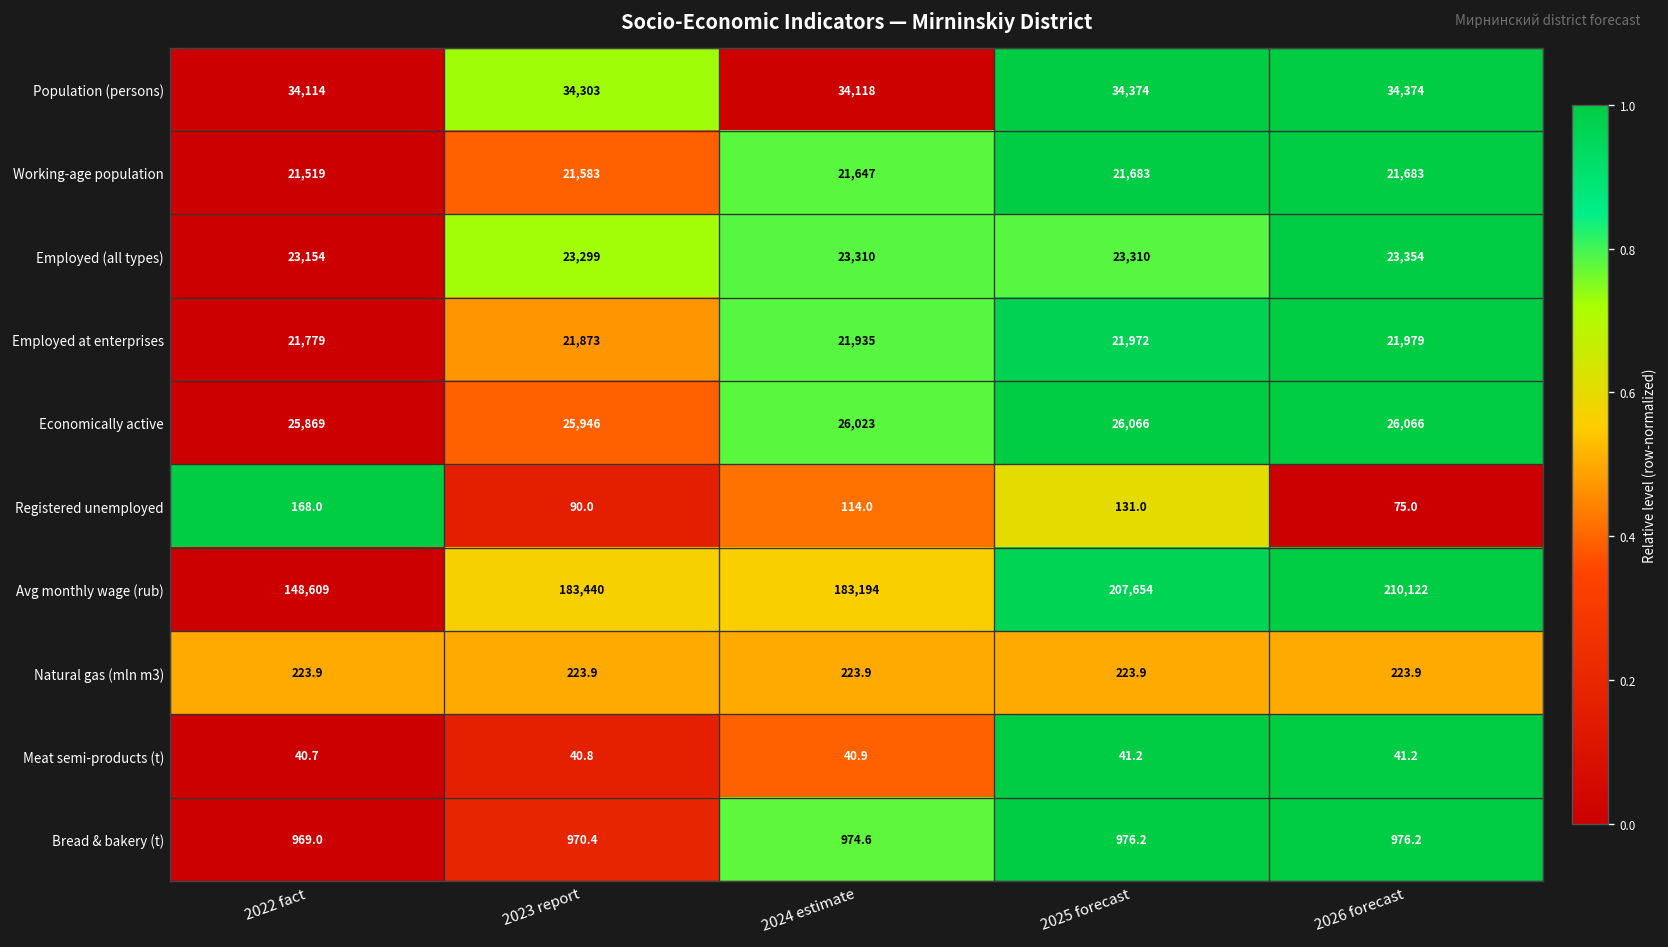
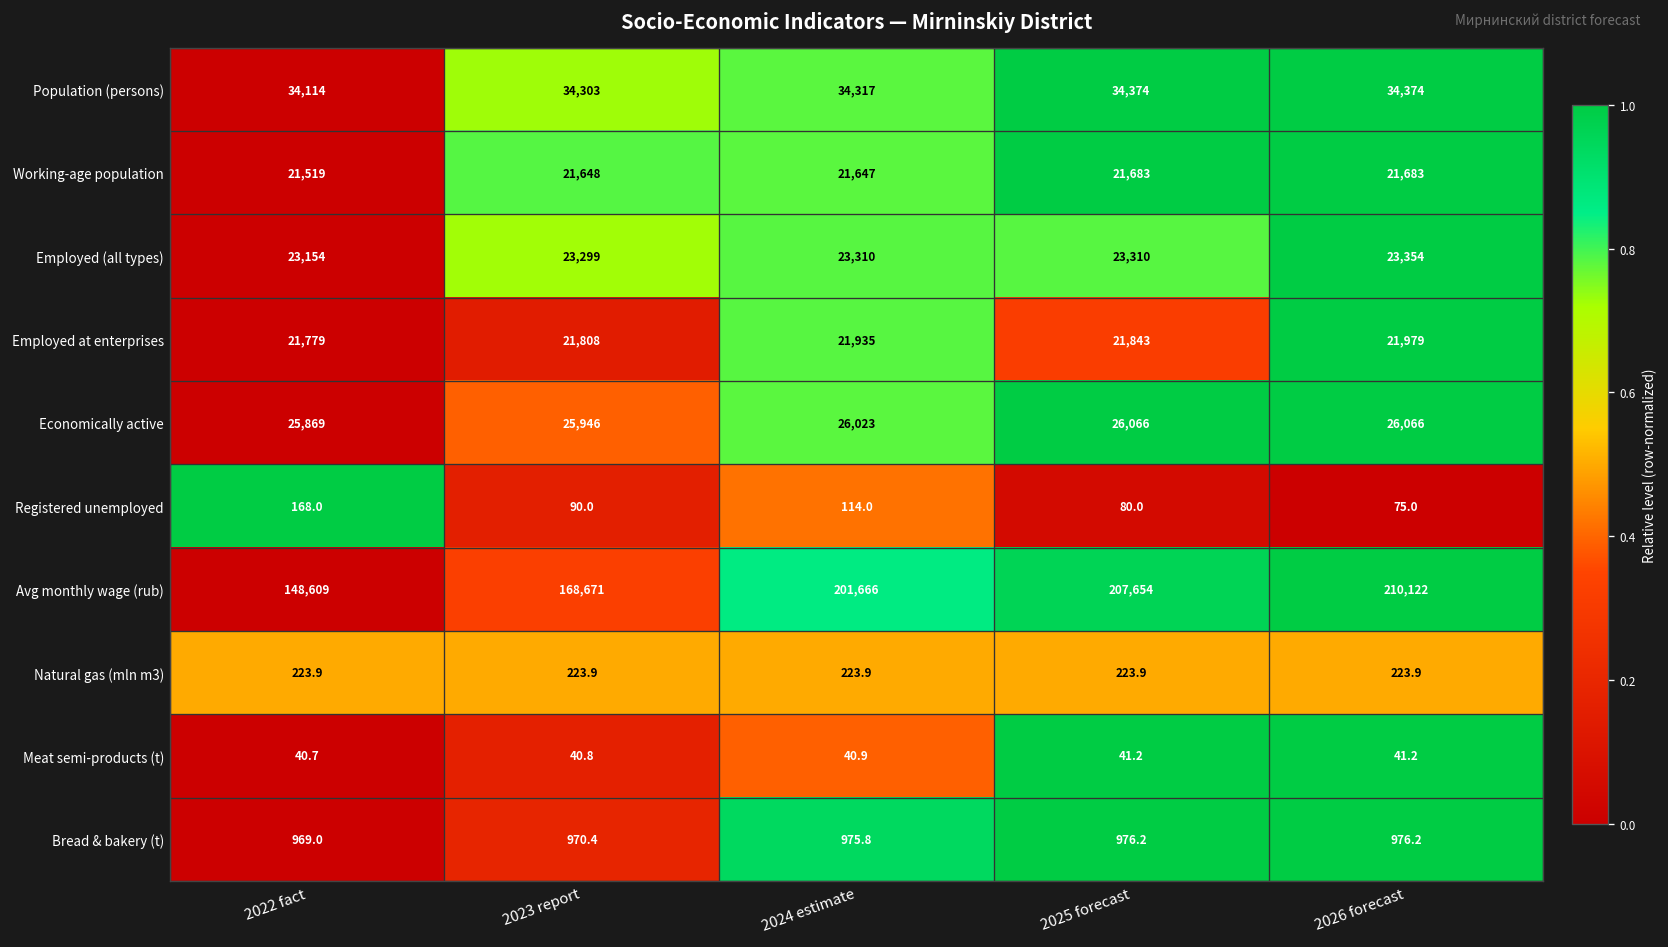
Population (persons), 2024 estimate: 34,118 -> 34,317
Working-age population, 2023 report: 21,583 -> 21,648
Employed at enterprises, 2023 report: 21,873 -> 21,808
Employed at enterprises, 2025 forecast: 21,972 -> 21,843
Registered unemployed, 2025 forecast: 131.0 -> 80.0
Avg monthly wage (rub), 2023 report: 183,440 -> 168,671
Avg monthly wage (rub), 2024 estimate: 183,194 -> 201,666
Bread & bakery (t), 2024 estimate: 974.6 -> 975.8
